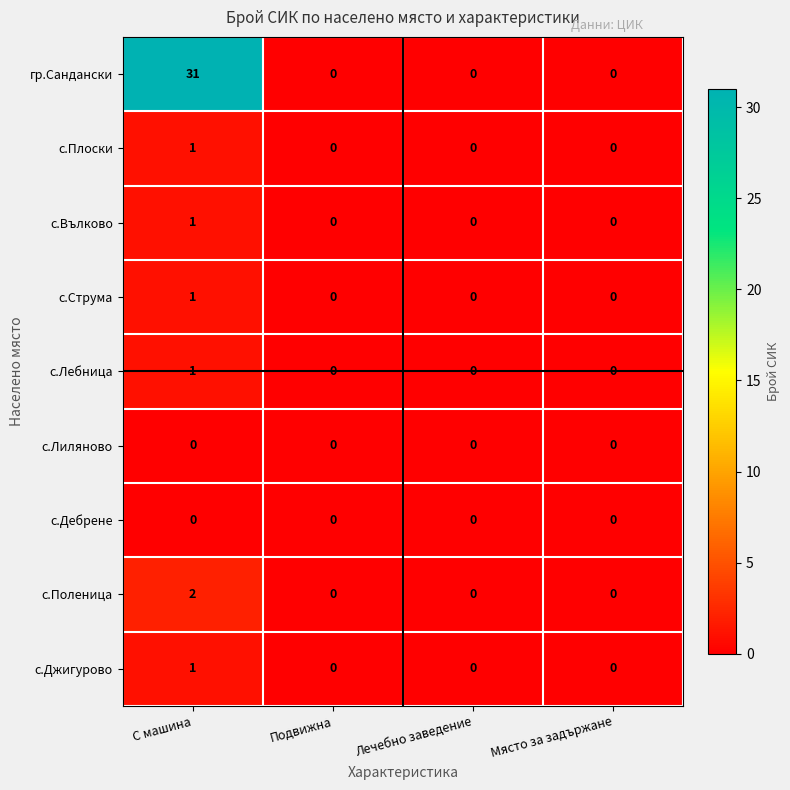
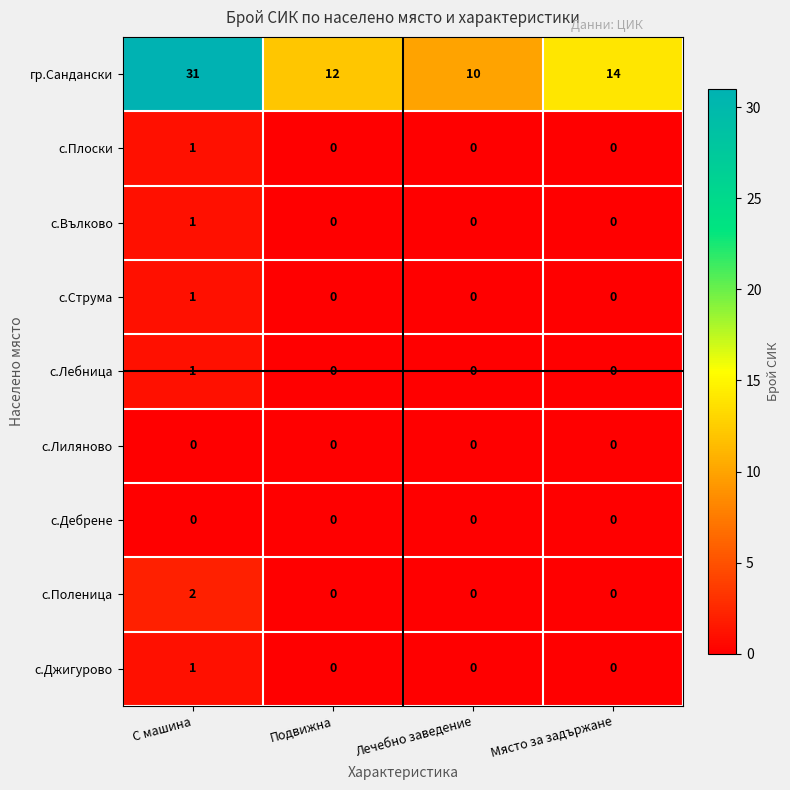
гр.Сандански, Подвижна: 0 -> 12
гр.Сандански, Лечебно заведение: 0 -> 10
гр.Сандански, Място за задържане: 0 -> 14
